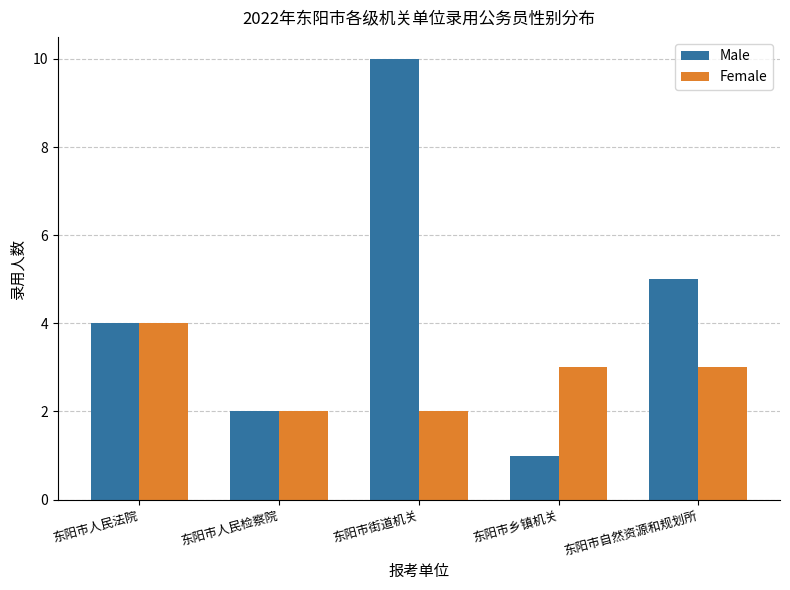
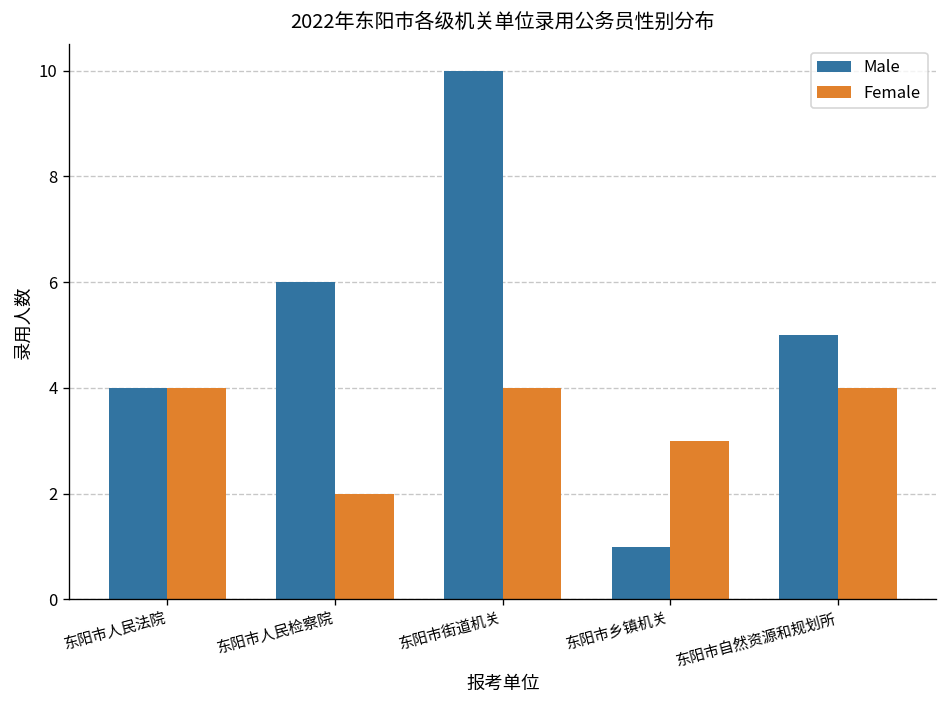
Male, 东阳市人民检察院: 2 -> 6
Female, 东阳市街道机关: 2 -> 4
Female, 东阳市自然资源和规划所: 3 -> 4
